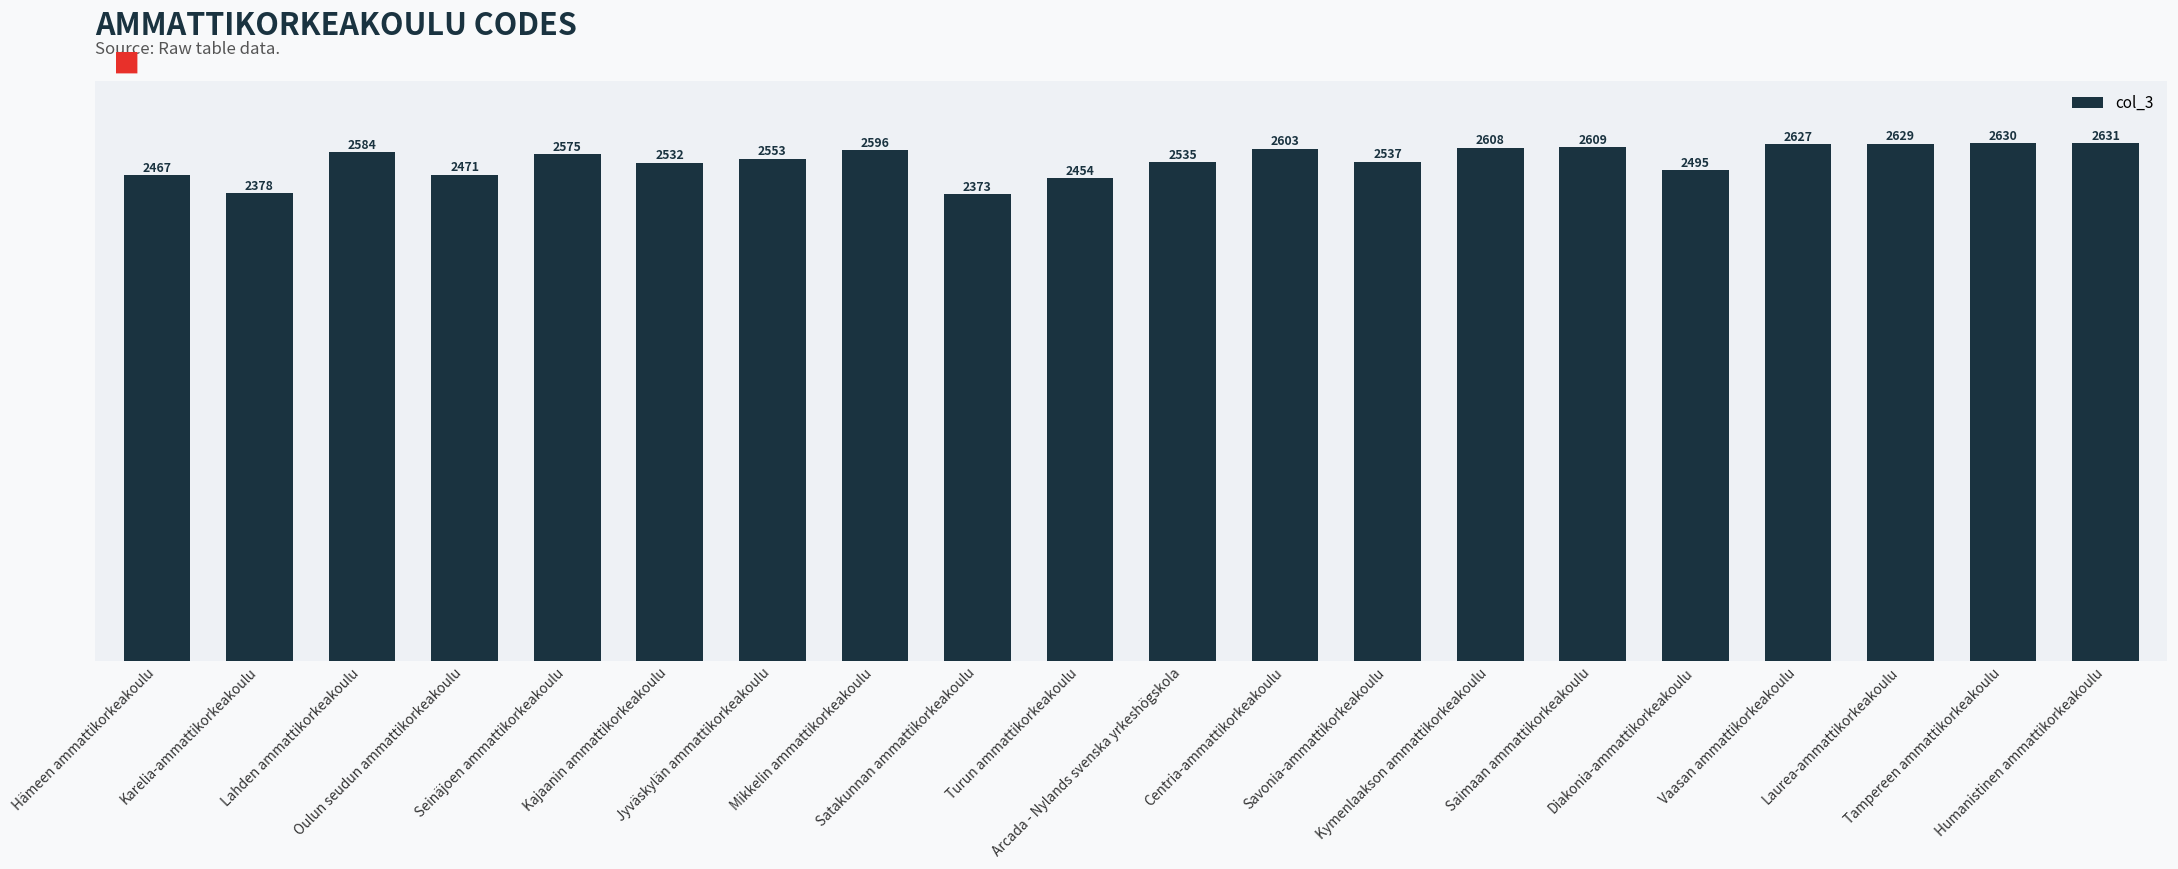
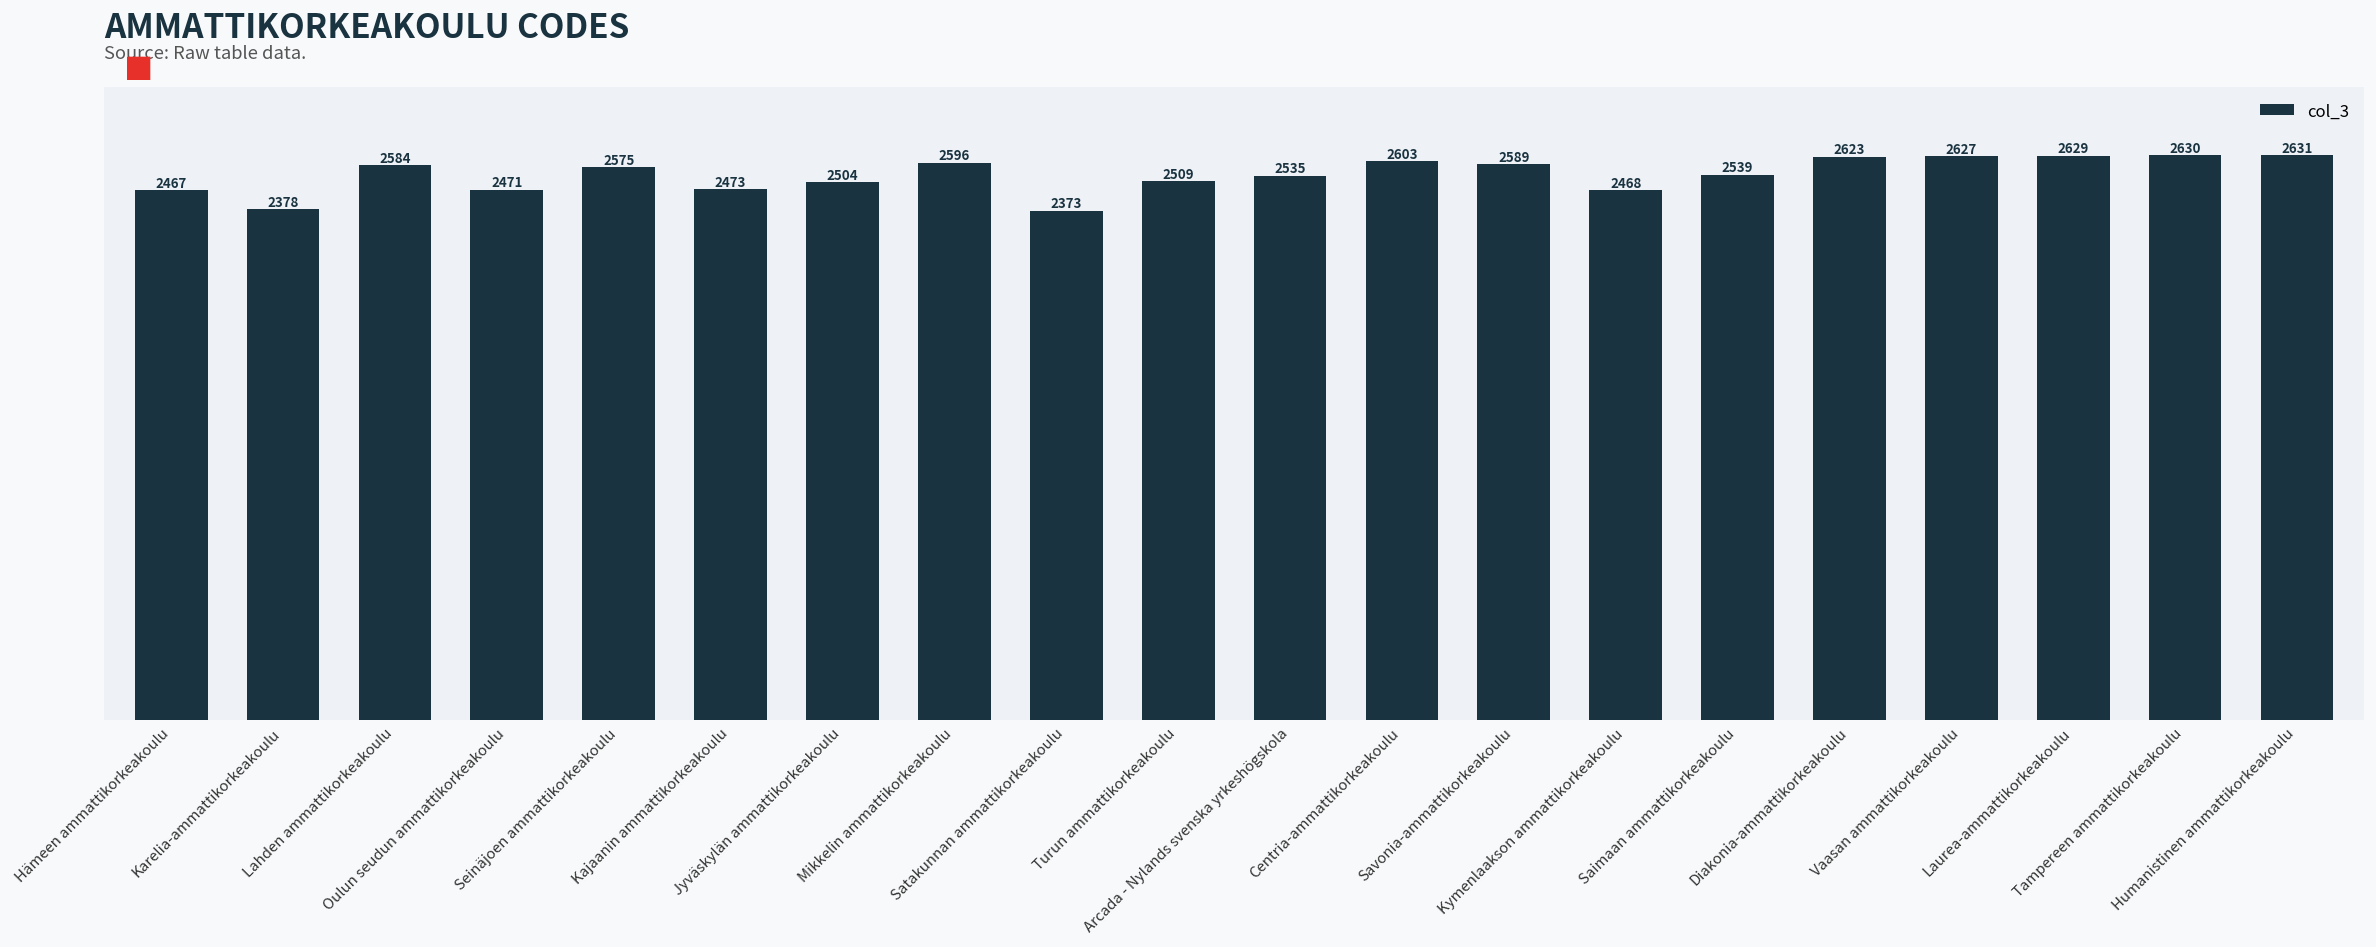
Kajaanin ammattikorkeakoulu: 2532 -> 2473
Jyväskylän ammattikorkeakoulu: 2553 -> 2504
Turun ammattikorkeakoulu: 2454 -> 2509
Savonia-ammattikorkeakoulu: 2537 -> 2589
Kymenlaakson ammattikorkeakoulu: 2608 -> 2468
Saimaan ammattikorkeakoulu: 2609 -> 2539
Diakonia-ammattikorkeakoulu: 2495 -> 2623
